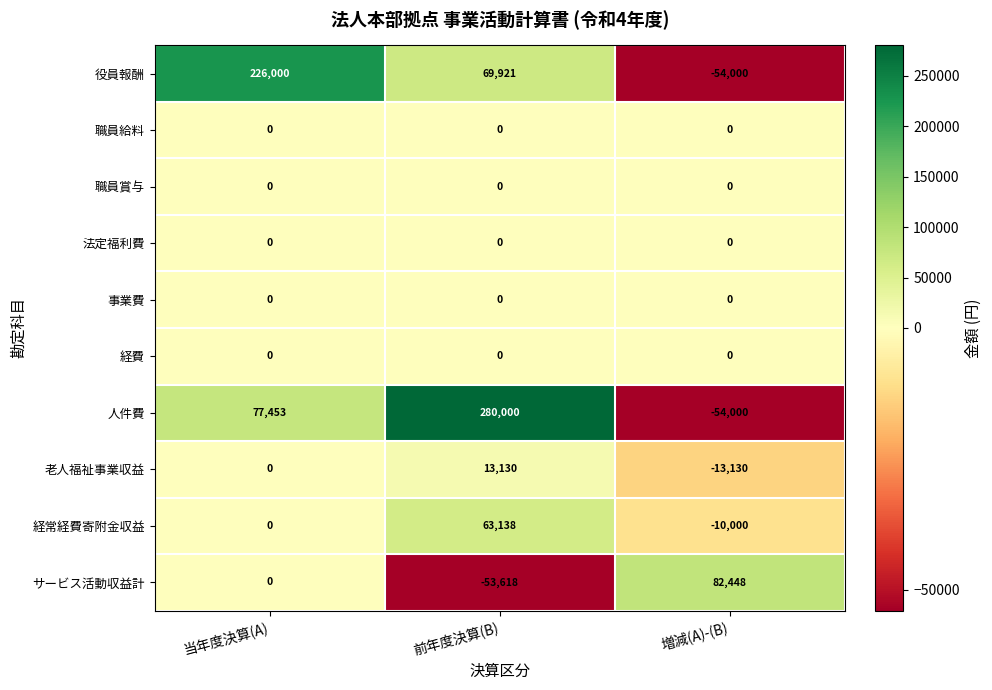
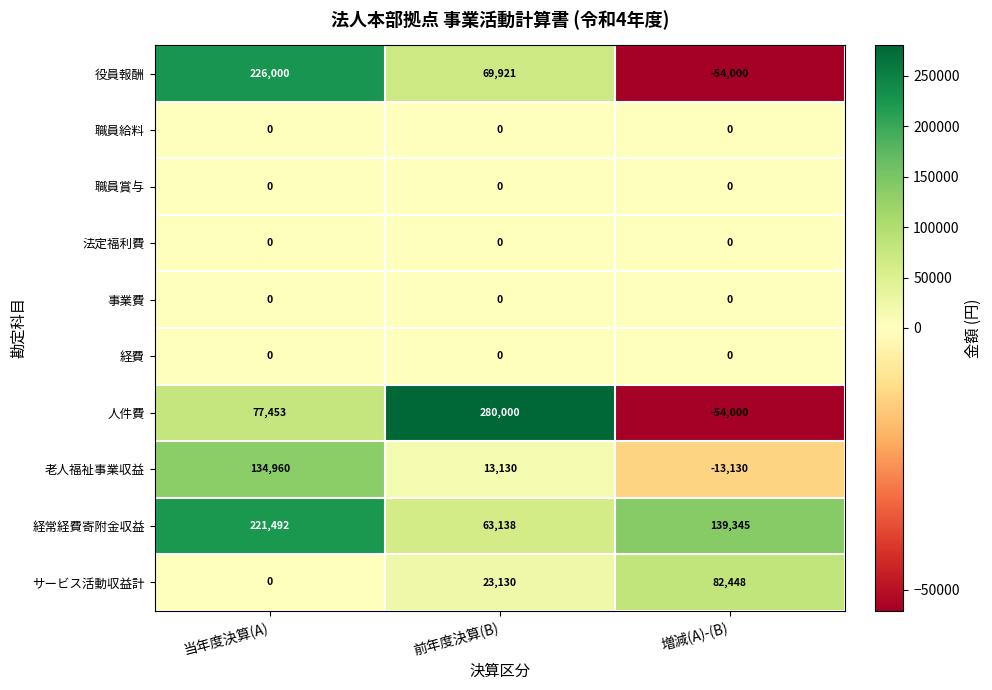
老人福祉事業収益, 当年度決算(A): 0 -> 134,960
経常経費寄附金収益, 当年度決算(A): 0 -> 221,492
経常経費寄附金収益, 増減(A)-(B): -10,000 -> 139,345
サービス活動収益計, 前年度決算(B): -53,618 -> 23,130
